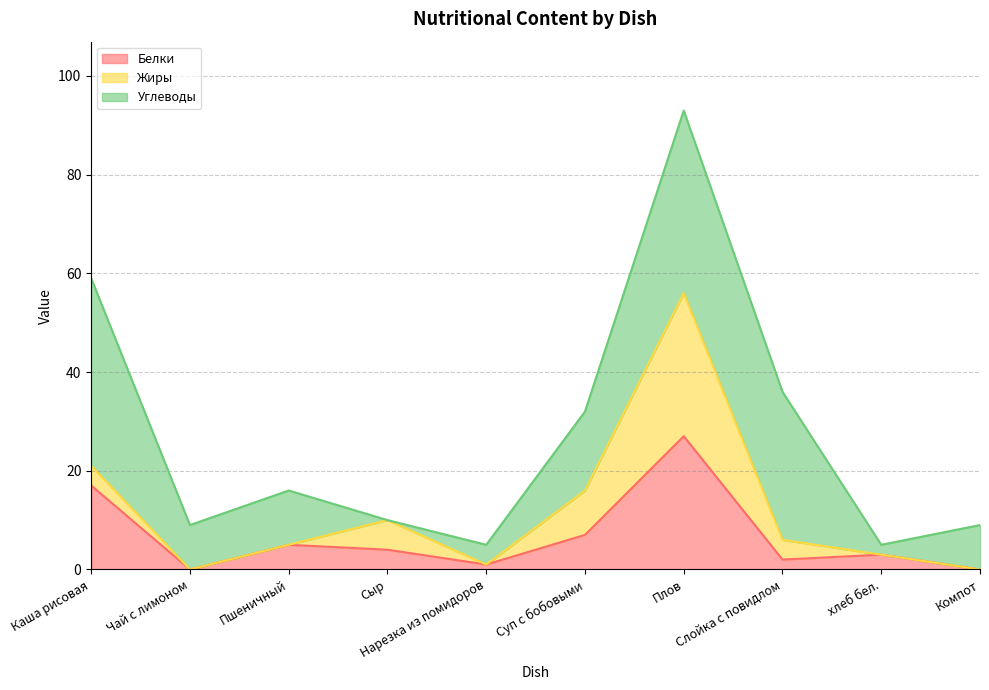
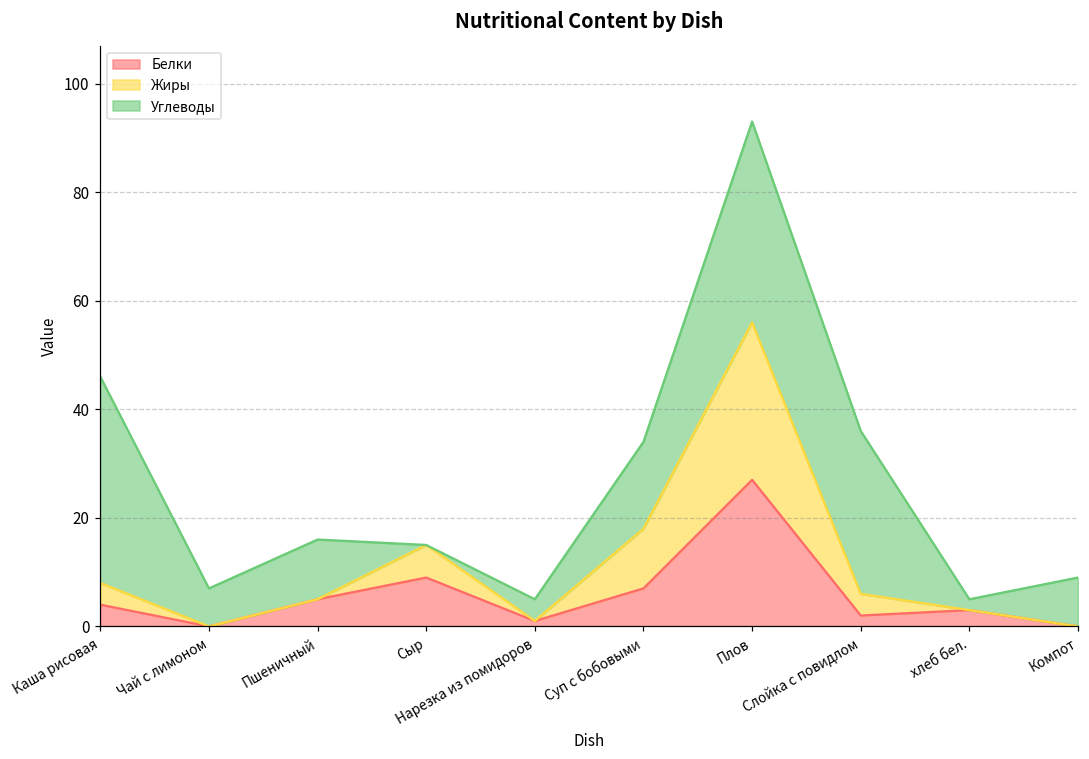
Белки, Каша рисовая: 17 -> 4
Углеводы, Чай с лимоном: 9 -> 7
Белки, Сыр: 4 -> 9
Жиры, Суп с бобовыми: 9 -> 11
